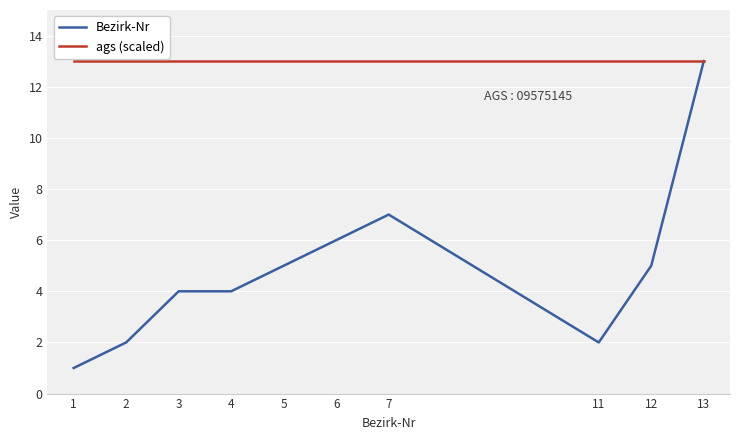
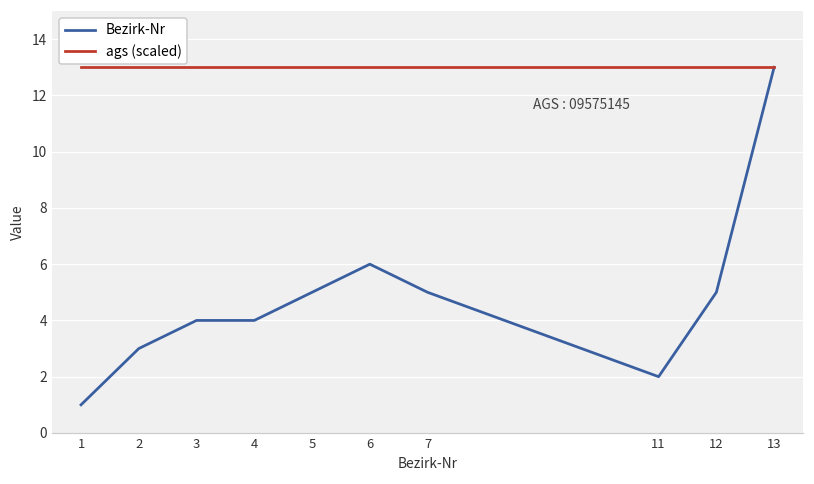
Bezirk-Nr, 2: 2 -> 3
Bezirk-Nr, 7: 7 -> 5
